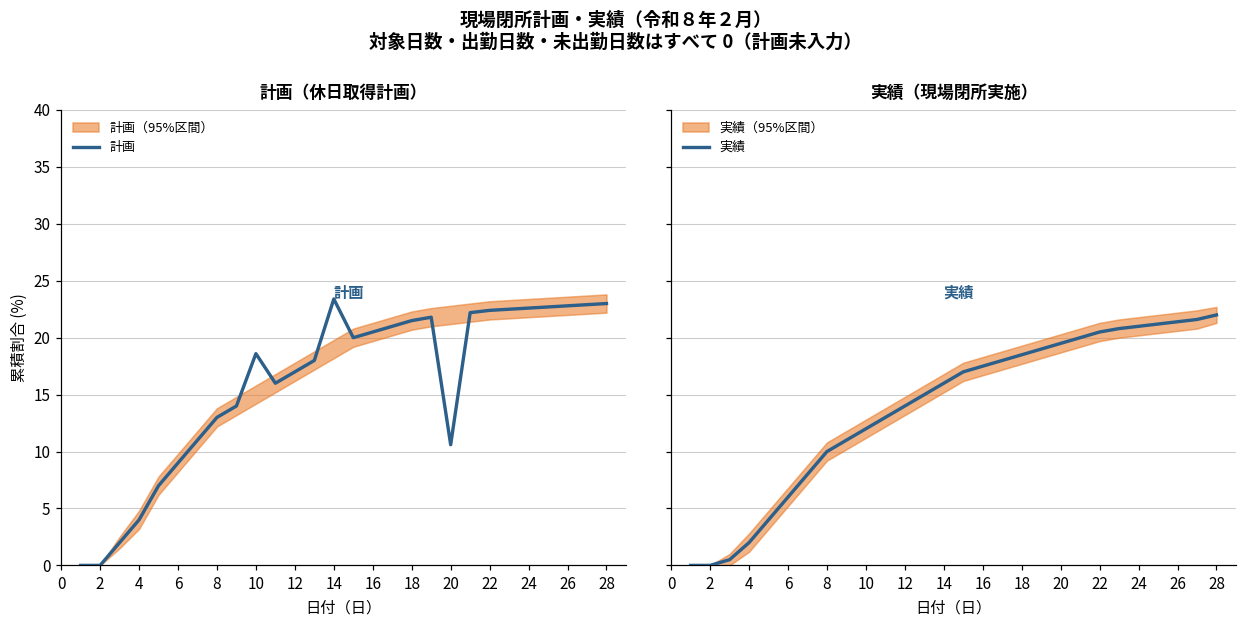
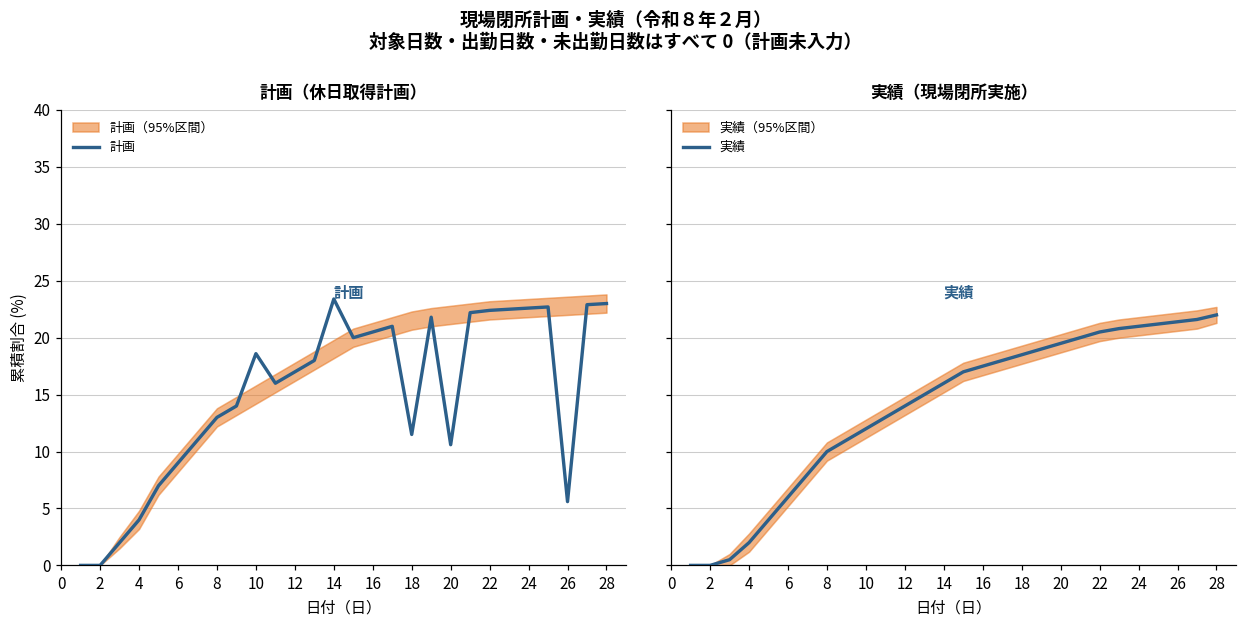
計画（休日取得計画）, 計画, 18: 21.5 -> 11.5
計画（休日取得計画）, 計画, 26: 22.8 -> 5.6
